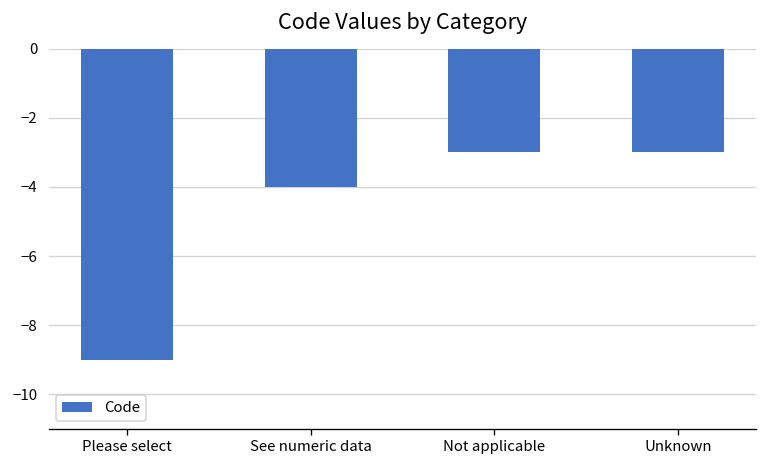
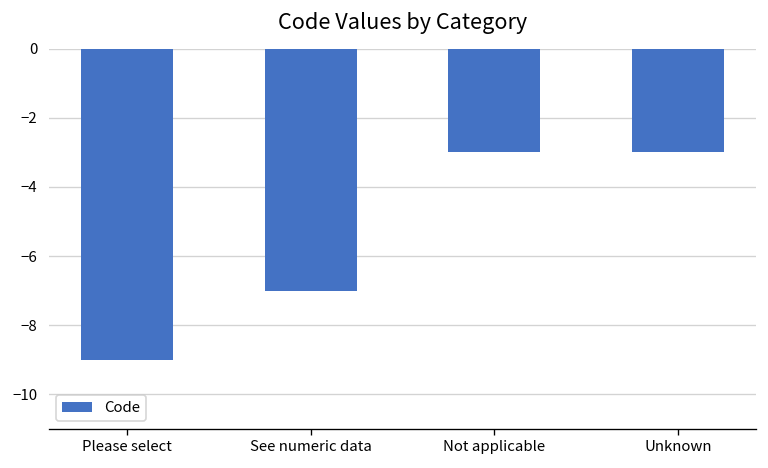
See numeric data: -4 -> -7
